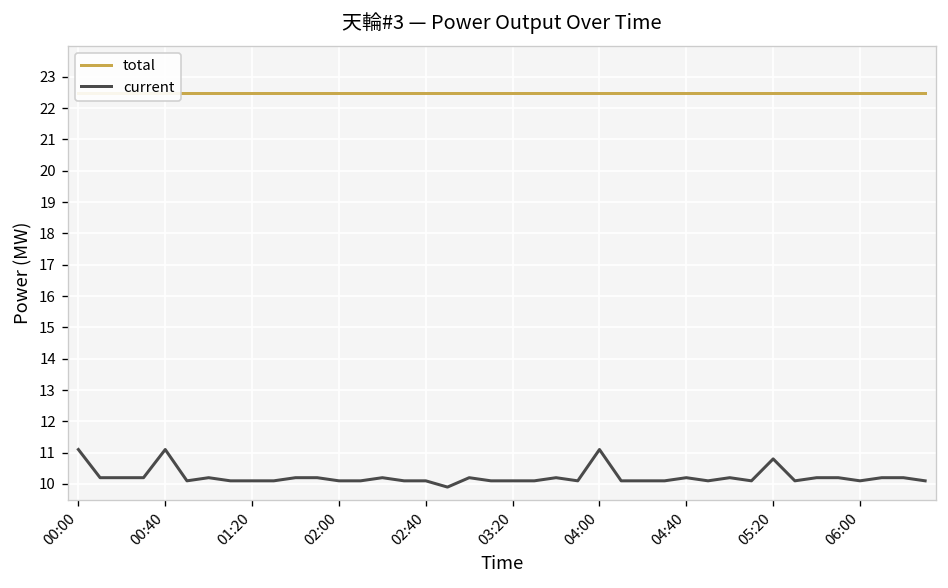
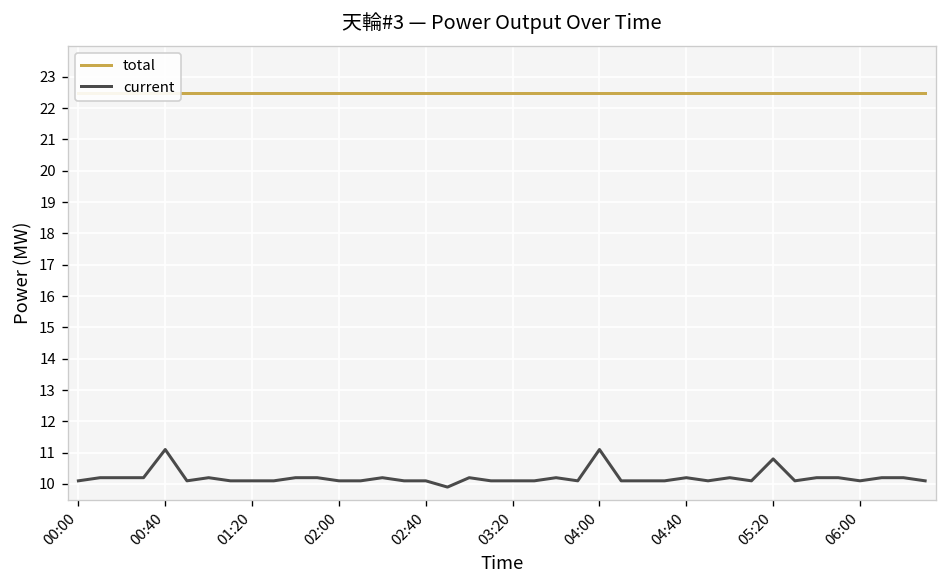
current, 00:00: 11.1 -> 10.1
